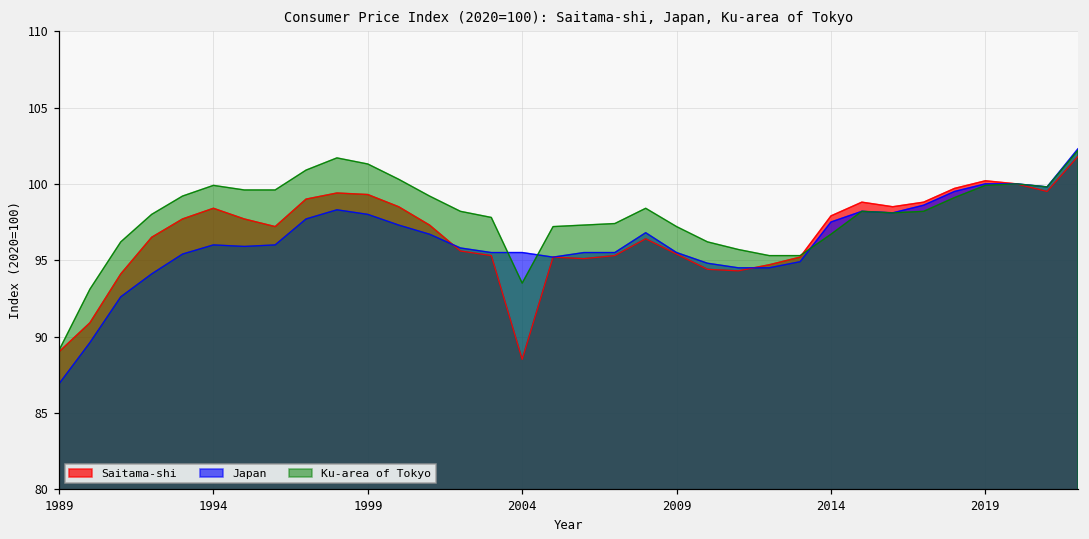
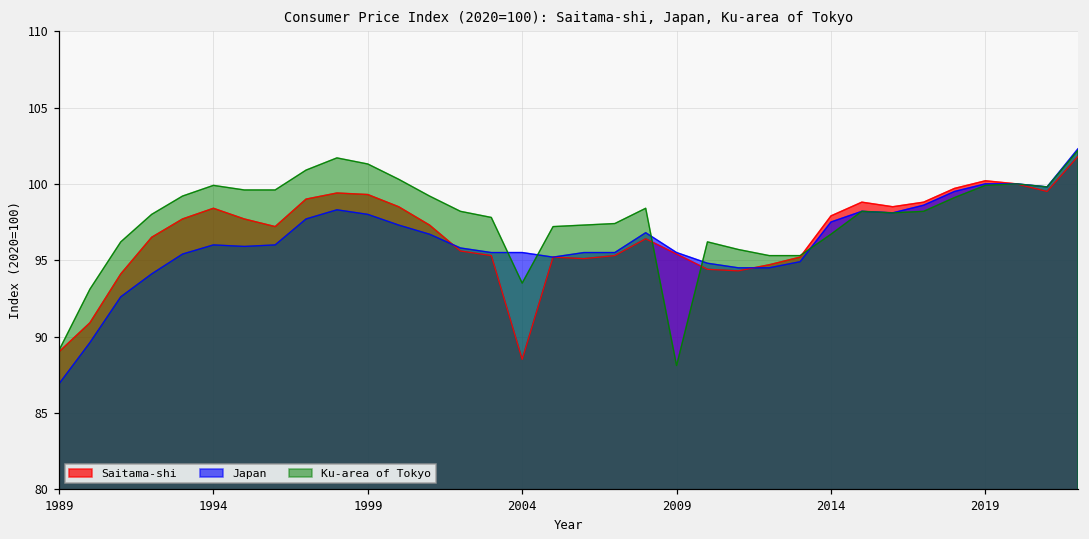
Ku-area of Tokyo, 2009: 97.2 -> 88.1
